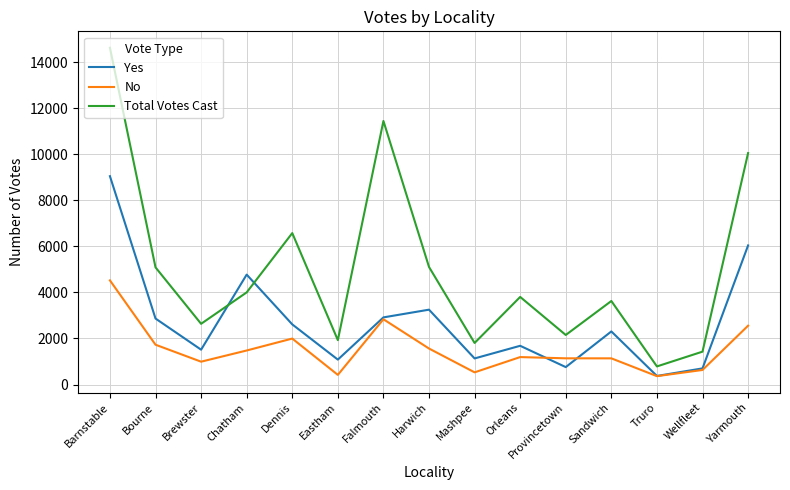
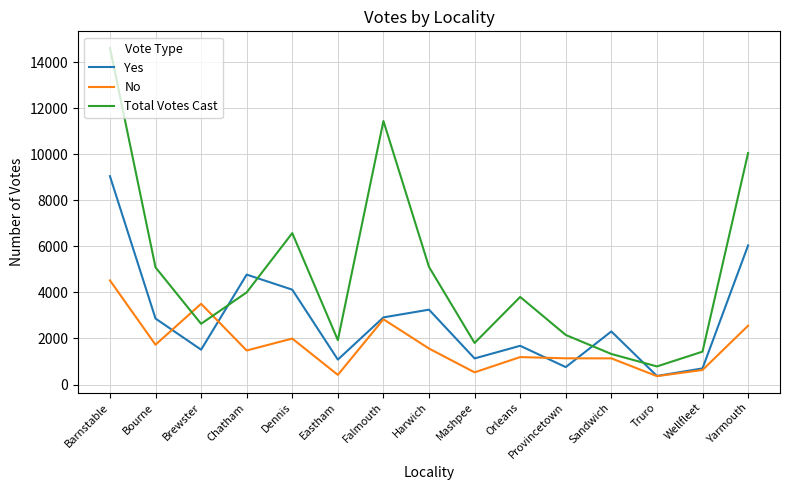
No, Brewster: 1000 -> 3500
Yes, Dennis: 2600 -> 4100
Total Votes Cast, Sandwich: 3600 -> 1300
